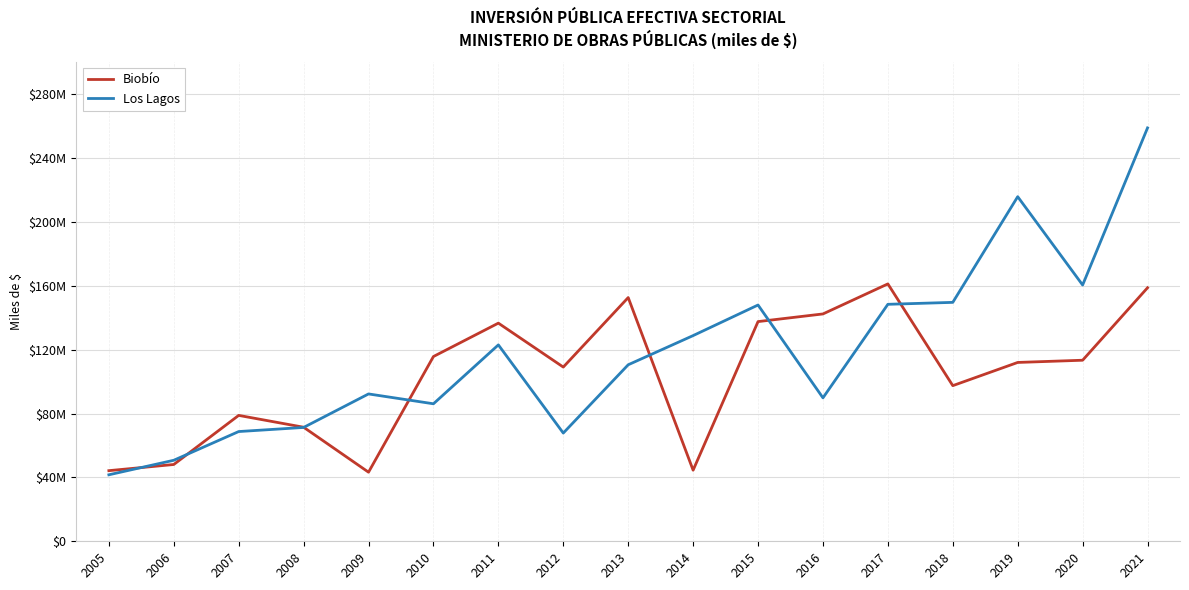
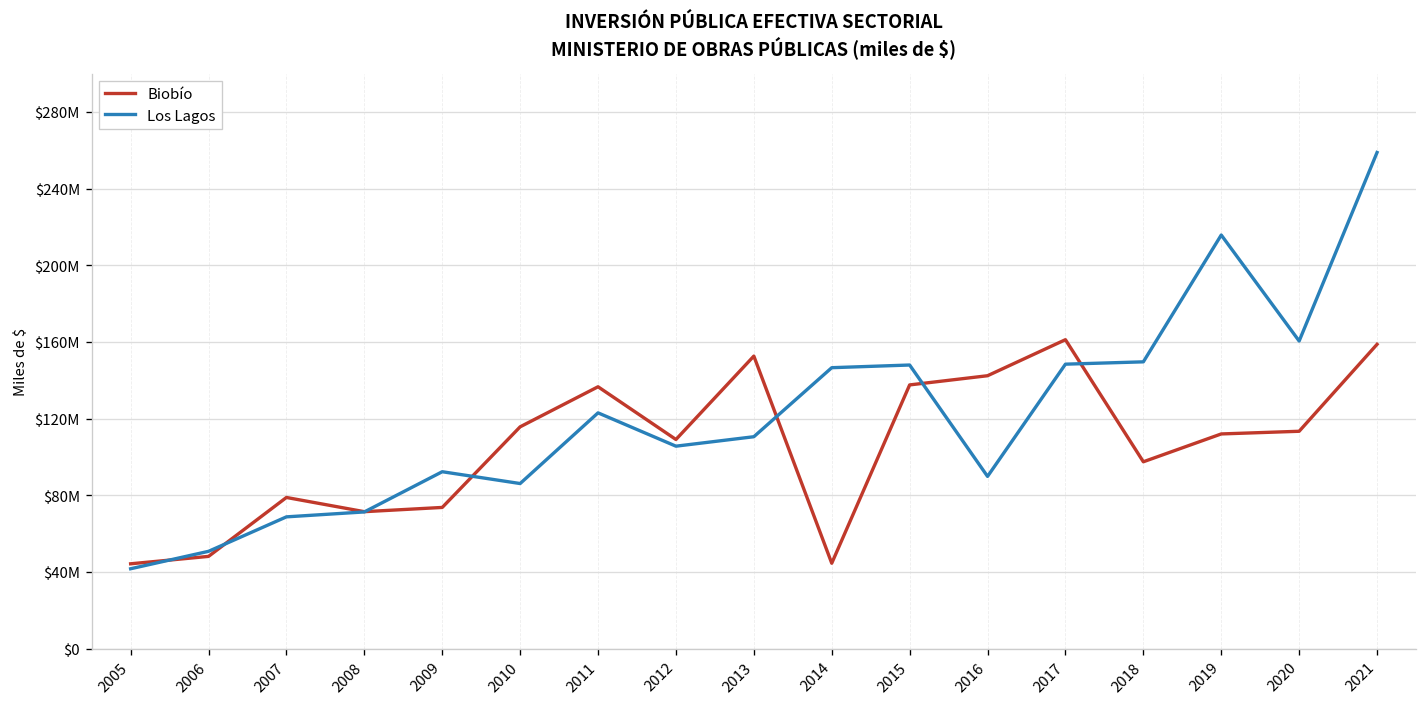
Biobío, 2009: $43000000 -> $74000000
Los Lagos, 2012: $68000000 -> $106000000
Los Lagos, 2014: $129000000 -> $147000000
